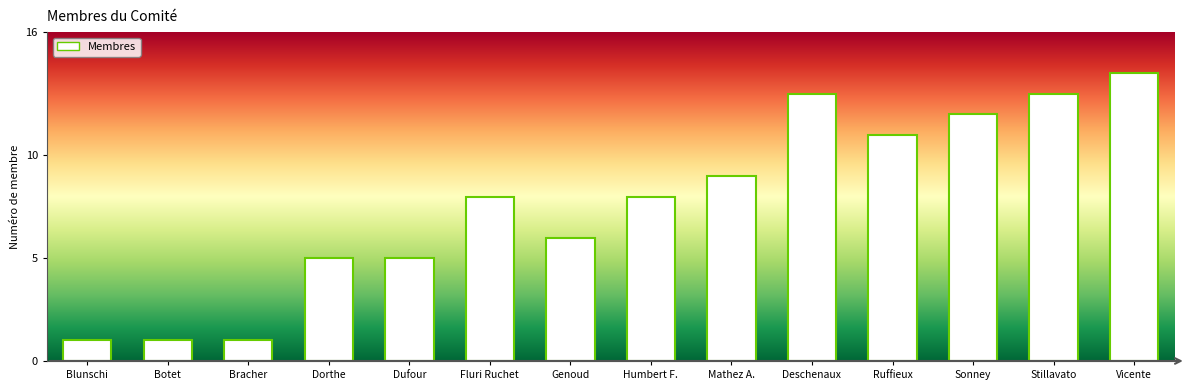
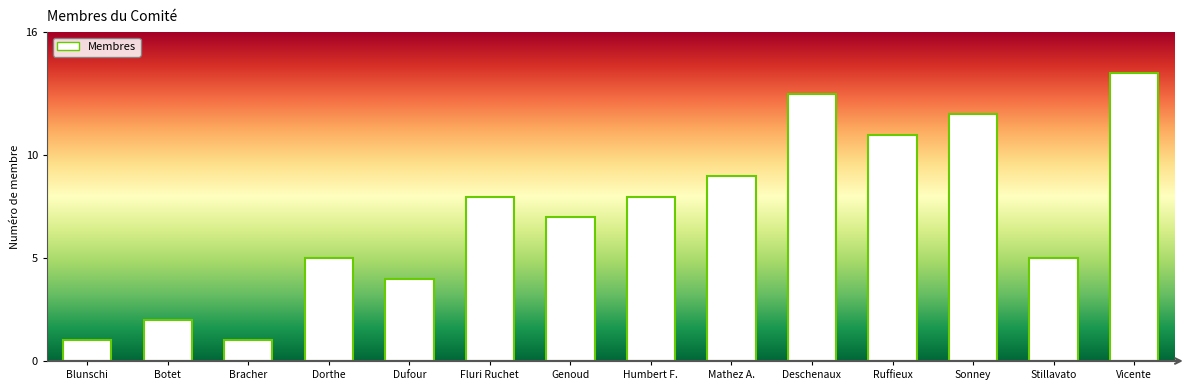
Botet: 1 -> 2
Dufour: 5 -> 4
Genoud: 6 -> 7
Stillavato: 13 -> 5
